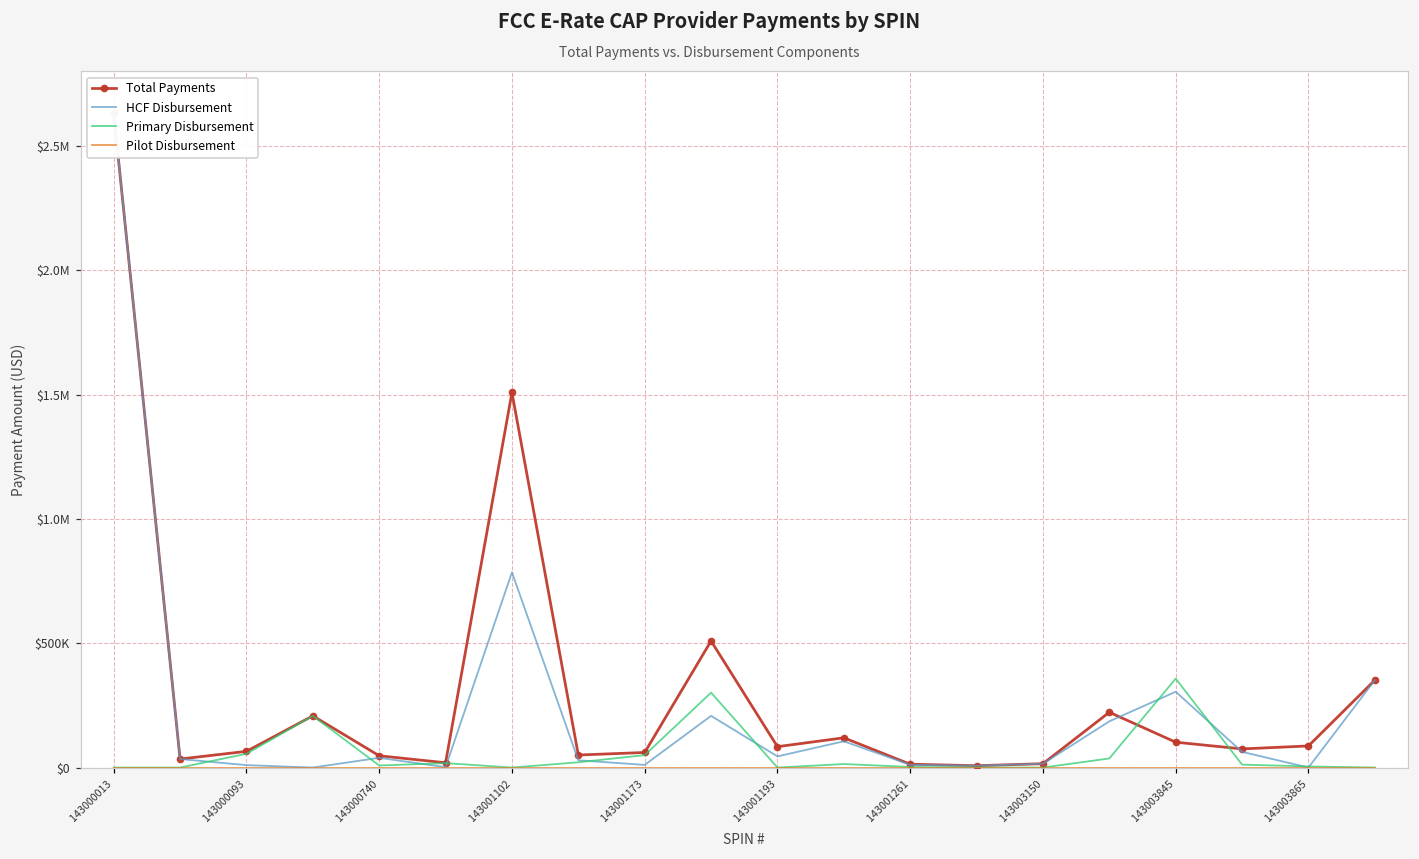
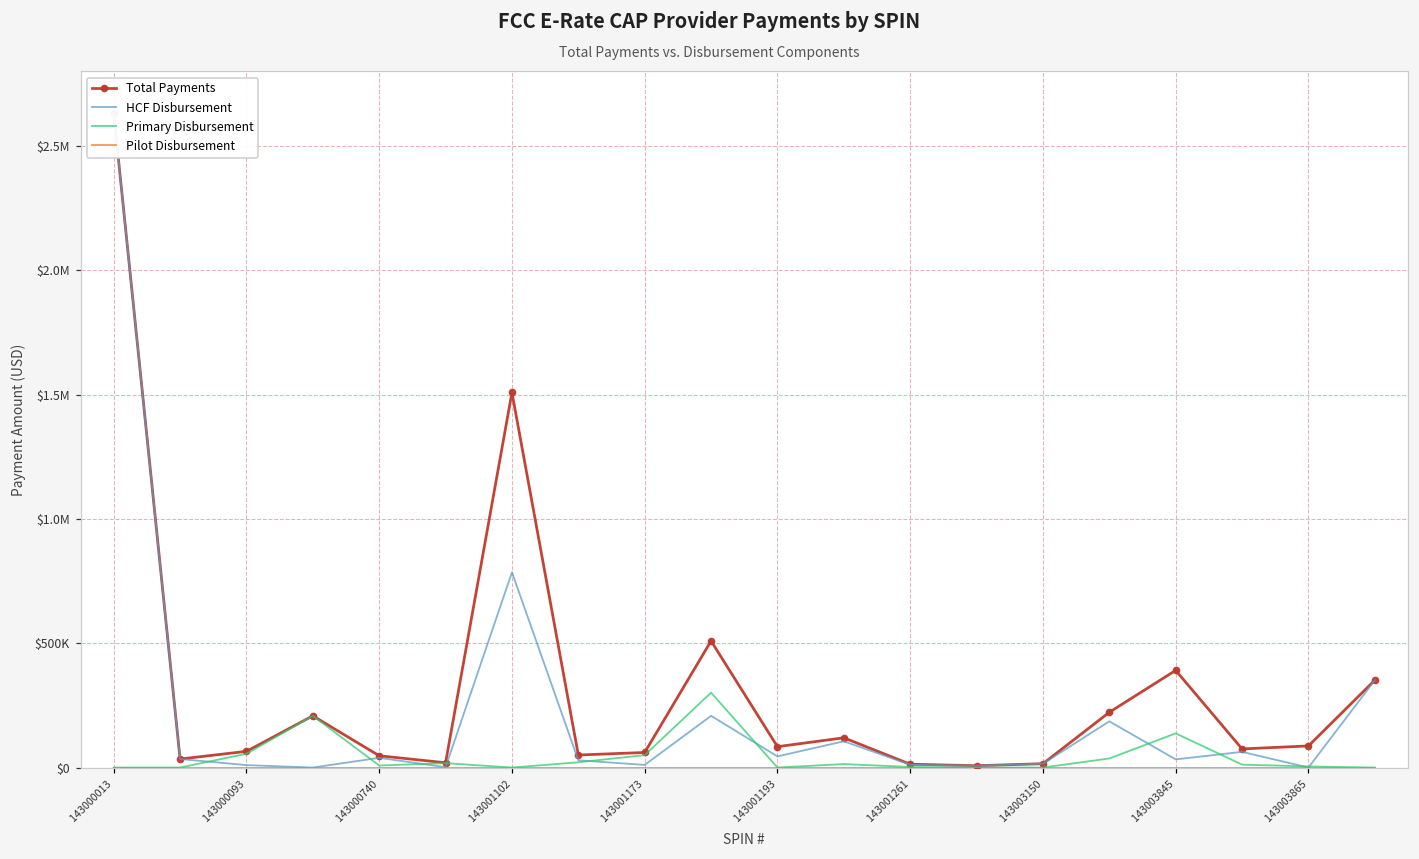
Total Payments, 143003845: $100000 -> $390000
HCF Disbursement, 143003845: $300000 -> $30000
Primary Disbursement, 143003845: $360000 -> $140000
